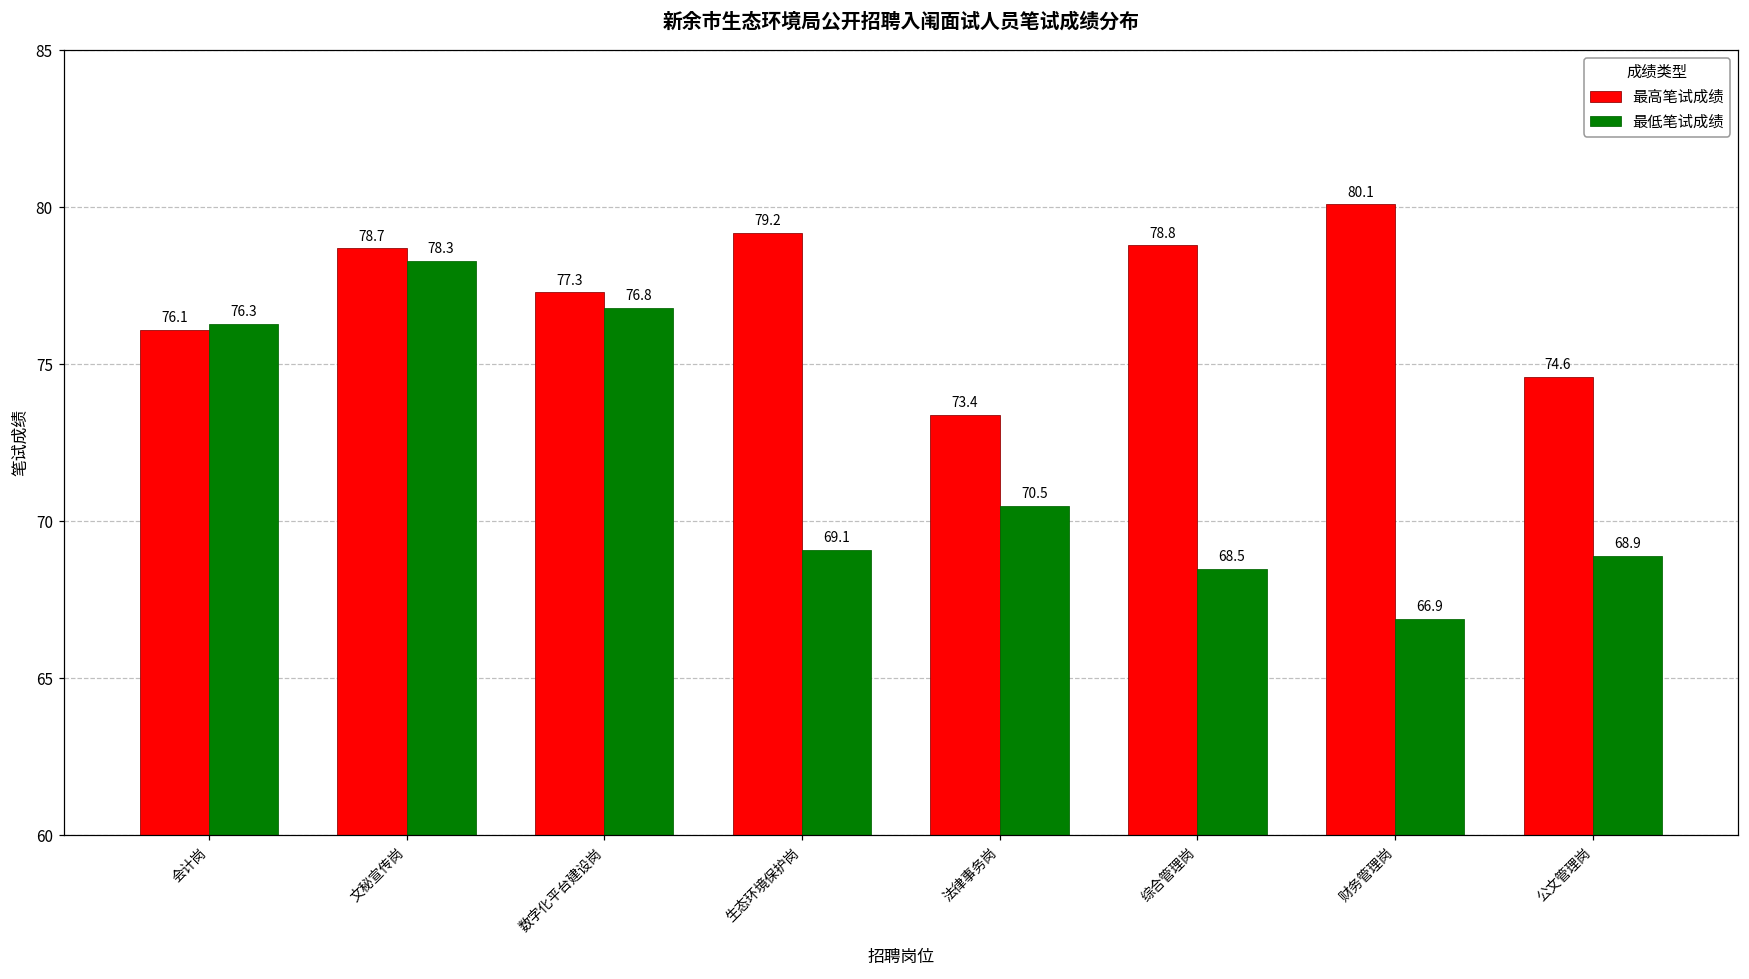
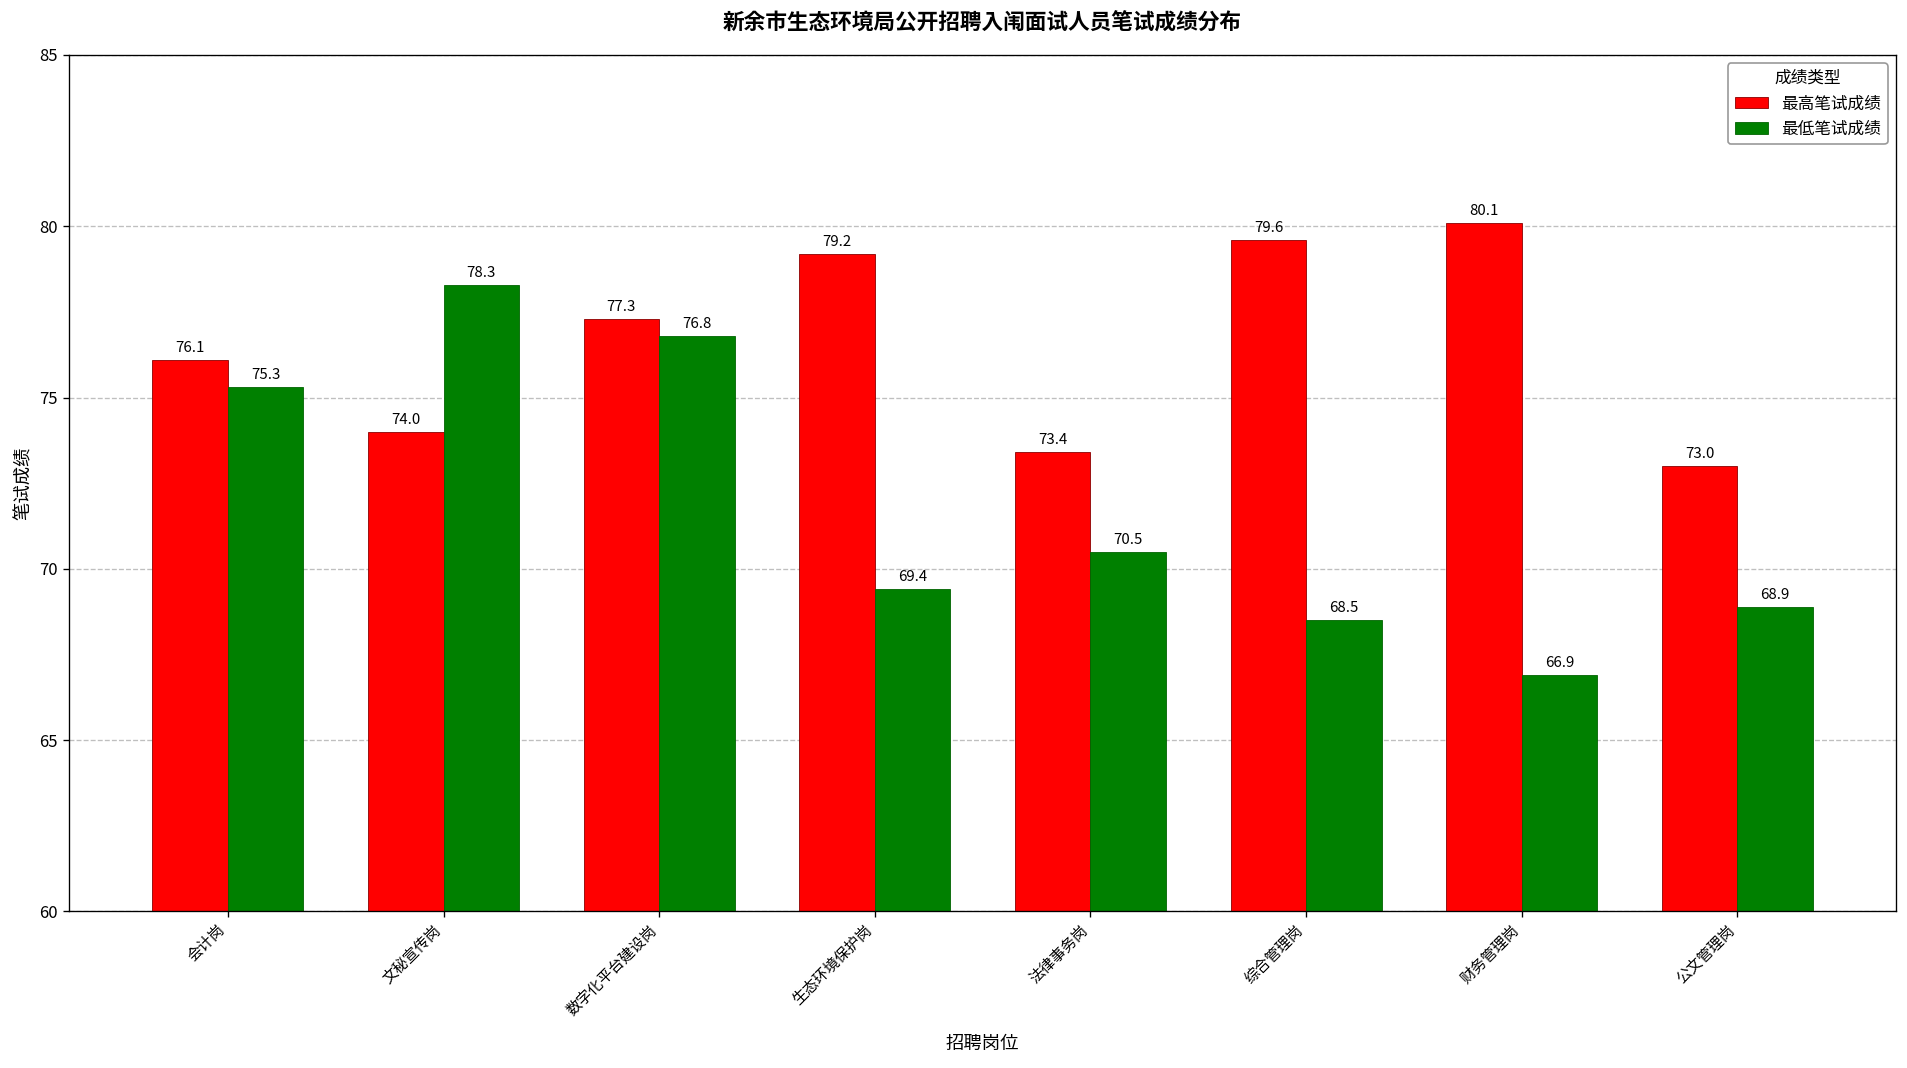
最低笔试成绩, 会计岗: 76.3 -> 75.3
最高笔试成绩, 文秘宣传岗: 78.7 -> 74.0
最低笔试成绩, 生态环境保护岗: 69.1 -> 69.4
最高笔试成绩, 综合管理岗: 78.8 -> 79.6
最高笔试成绩, 公文管理岗: 74.6 -> 73.0
